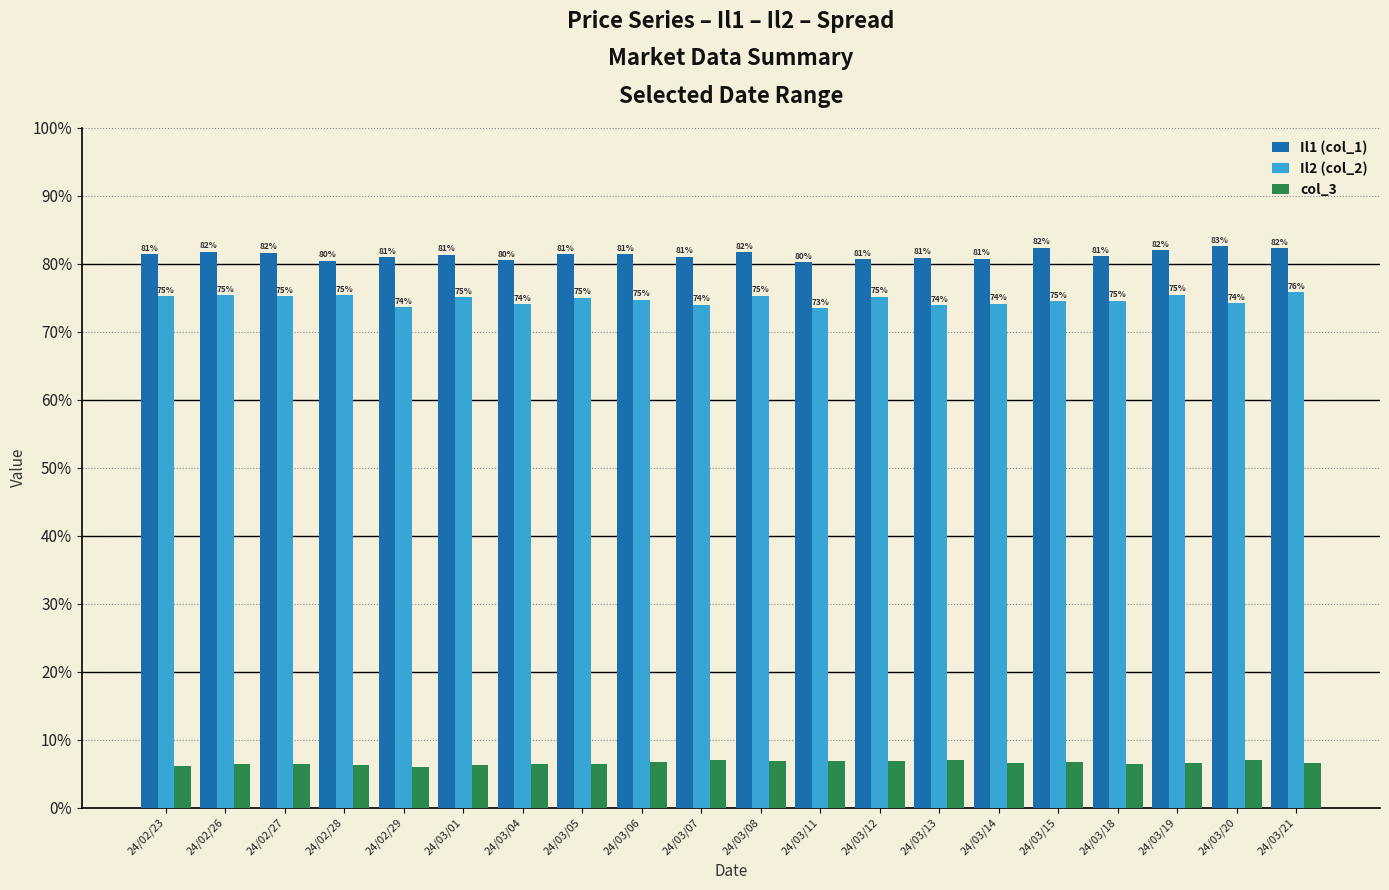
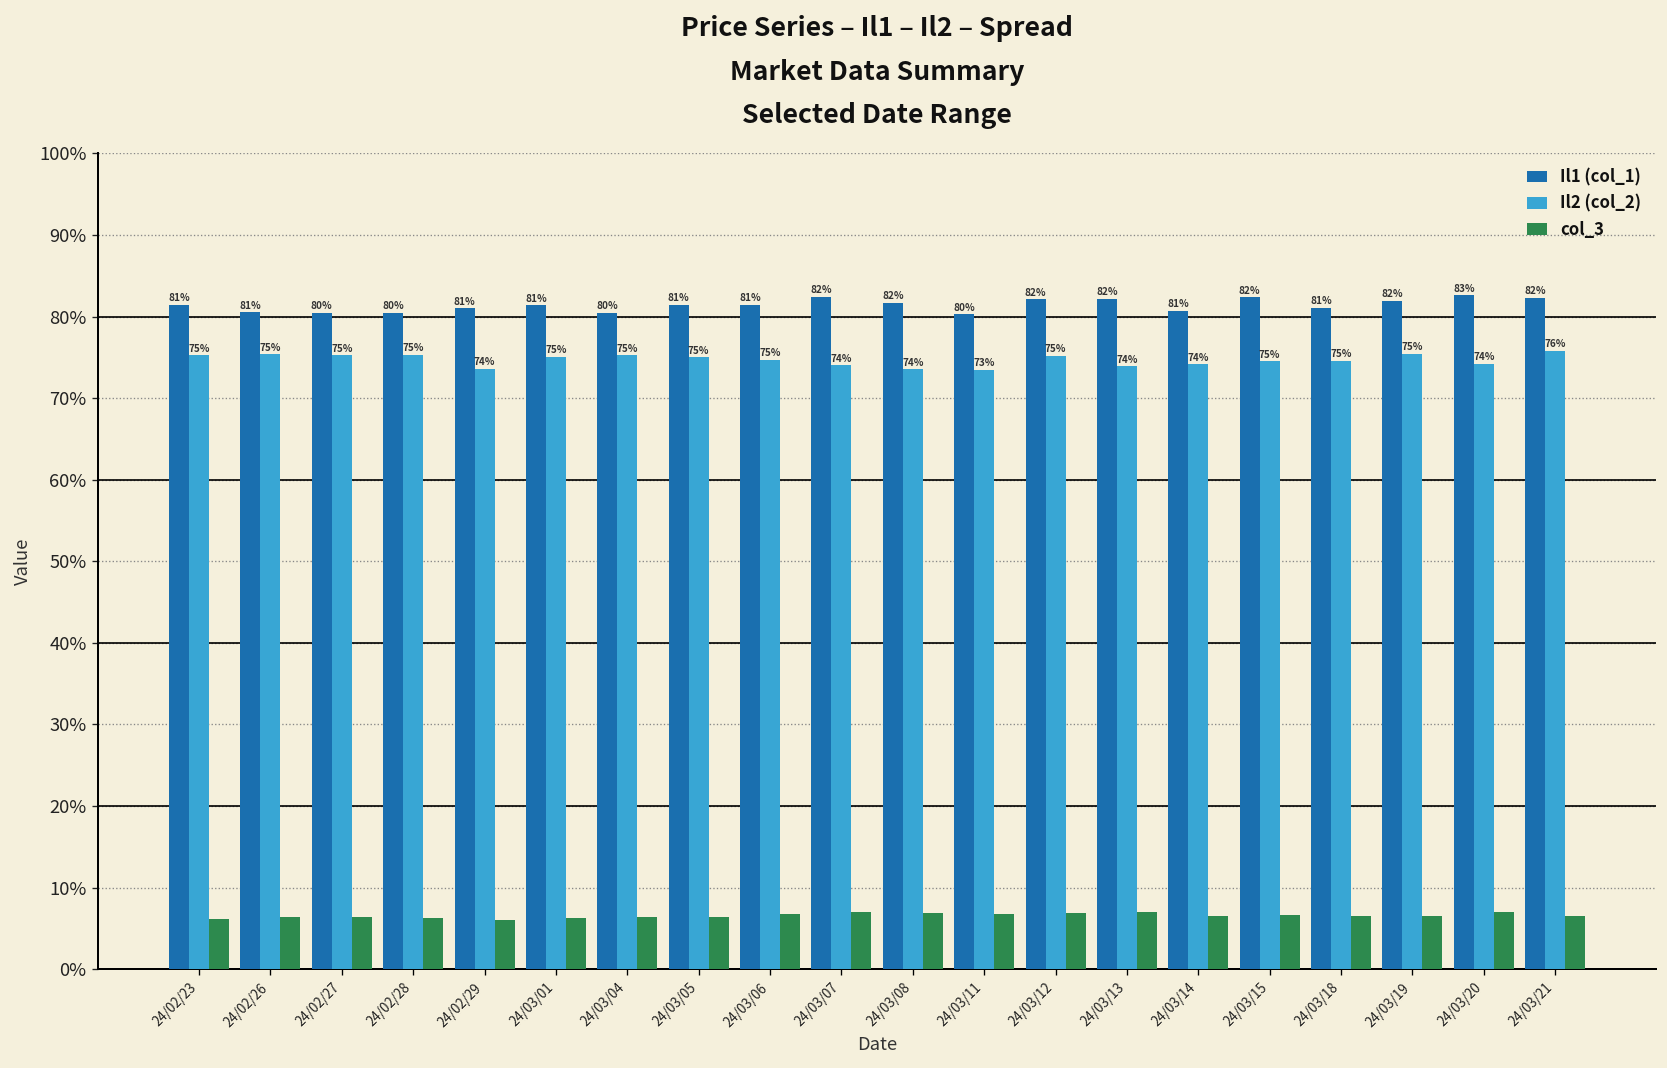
Il1 (col_1), 24/02/26: 82% -> 81%
Il1 (col_1), 24/02/27: 82% -> 80%
Il2 (col_2), 24/03/04: 74% -> 75%
Il1 (col_1), 24/03/07: 81% -> 82%
Il2 (col_2), 24/03/08: 75% -> 74%
Il1 (col_1), 24/03/12: 81% -> 82%
Il1 (col_1), 24/03/13: 81% -> 82%
